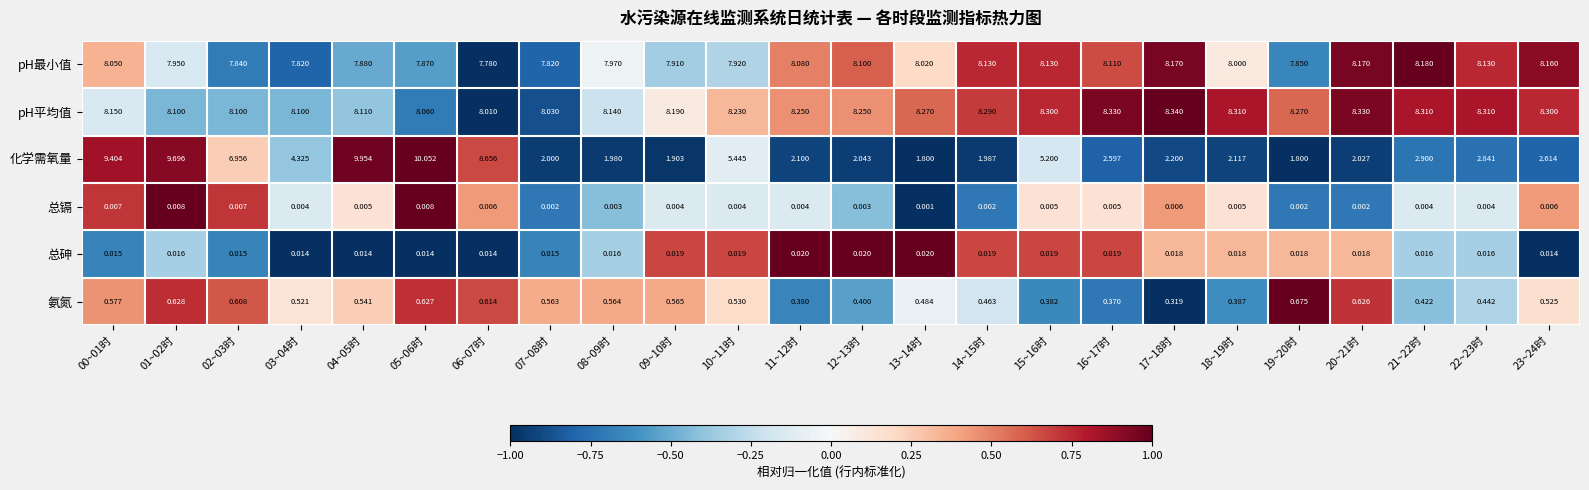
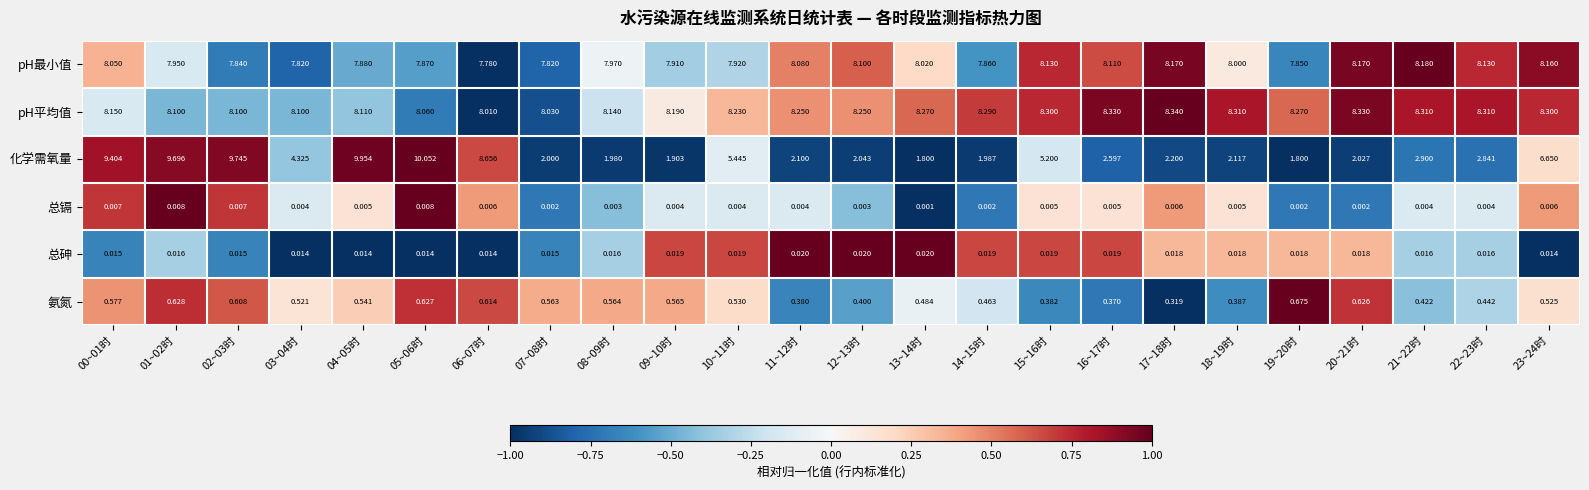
pH最小值, 14~15时: 8.130 -> 7.860
化学需氧量, 02~03时: 6.956 -> 9.745
化学需氧量, 23~24时: 2.614 -> 6.650
